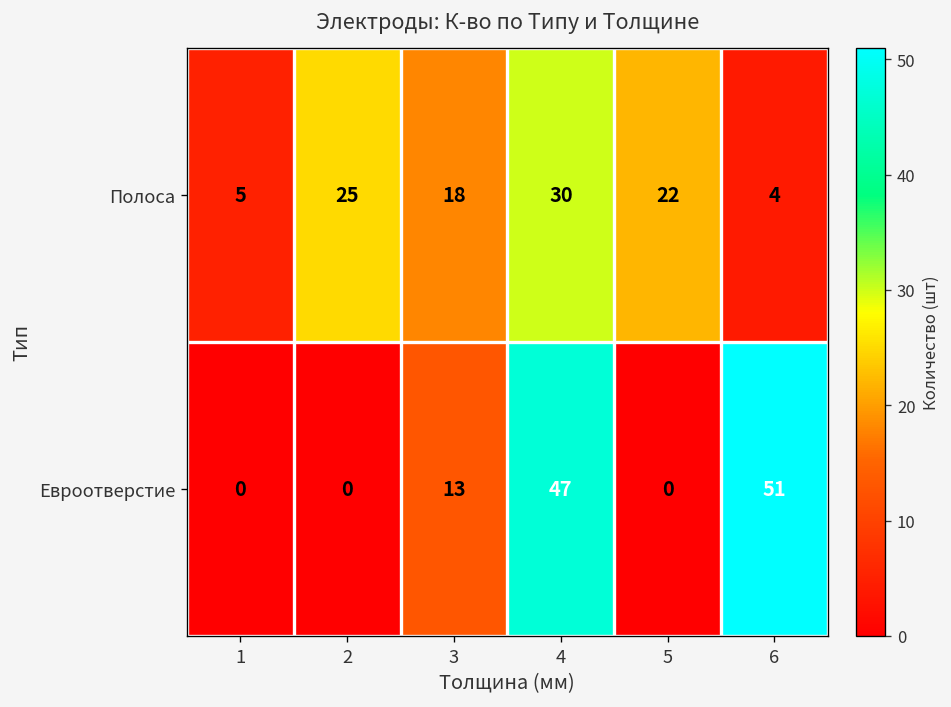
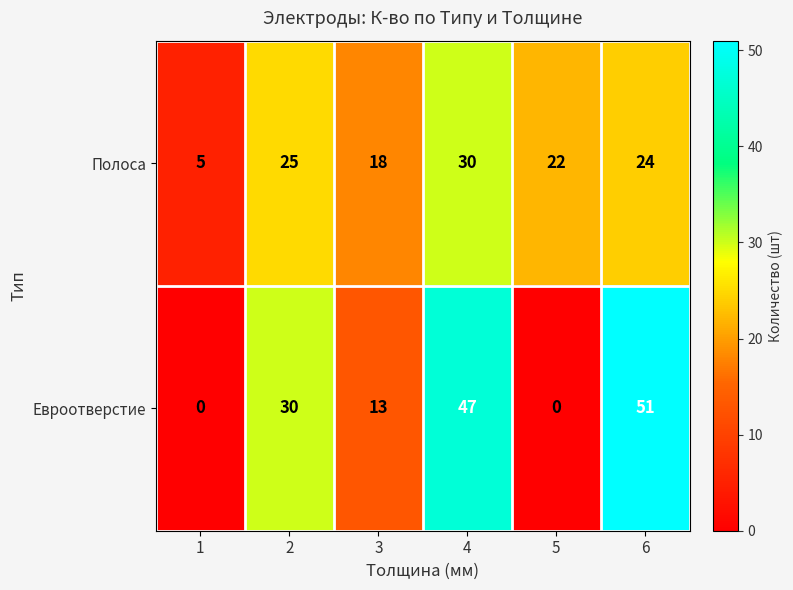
Полоса, 6: 4 -> 24
Евроотверстие, 2: 0 -> 30
